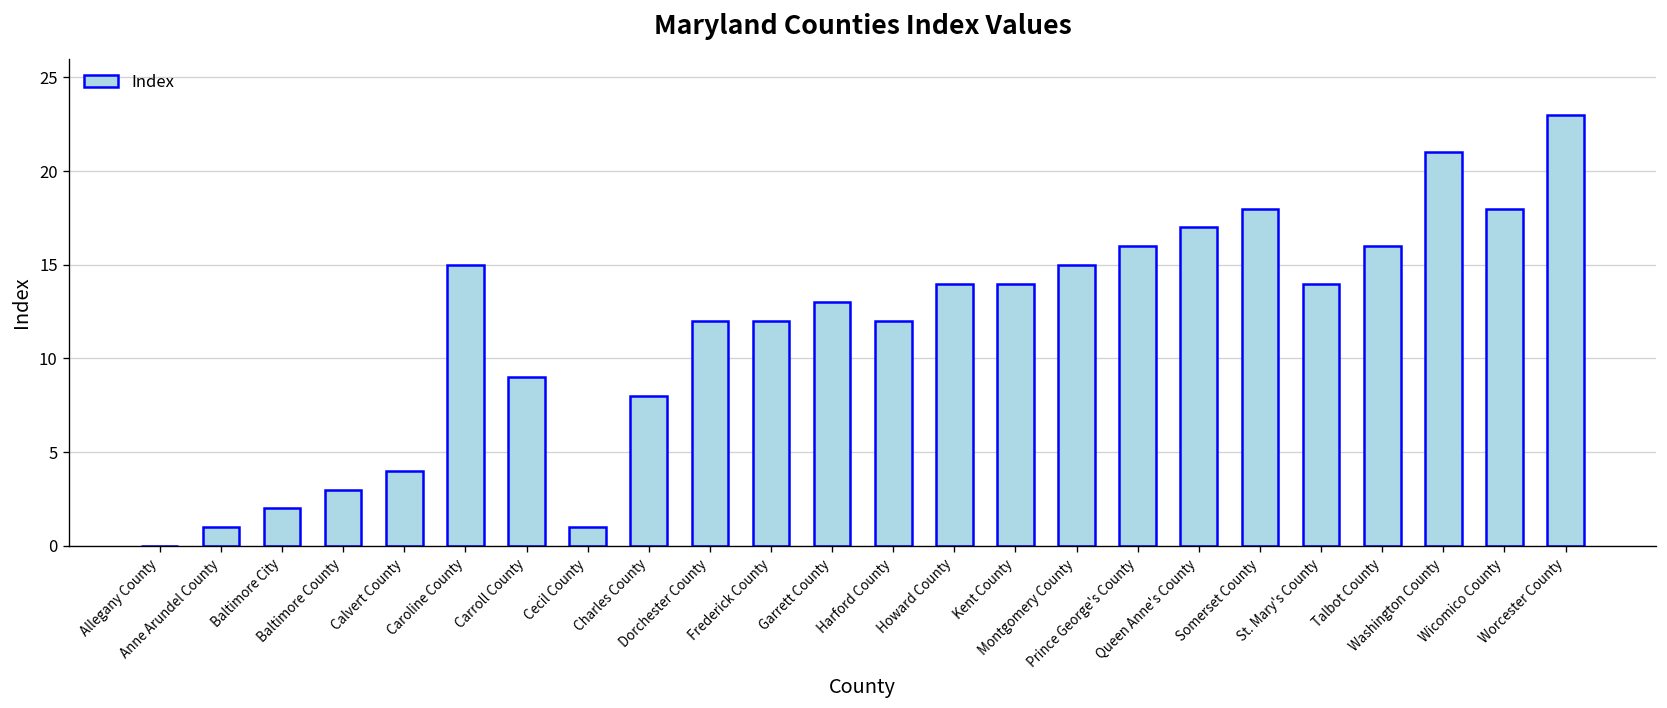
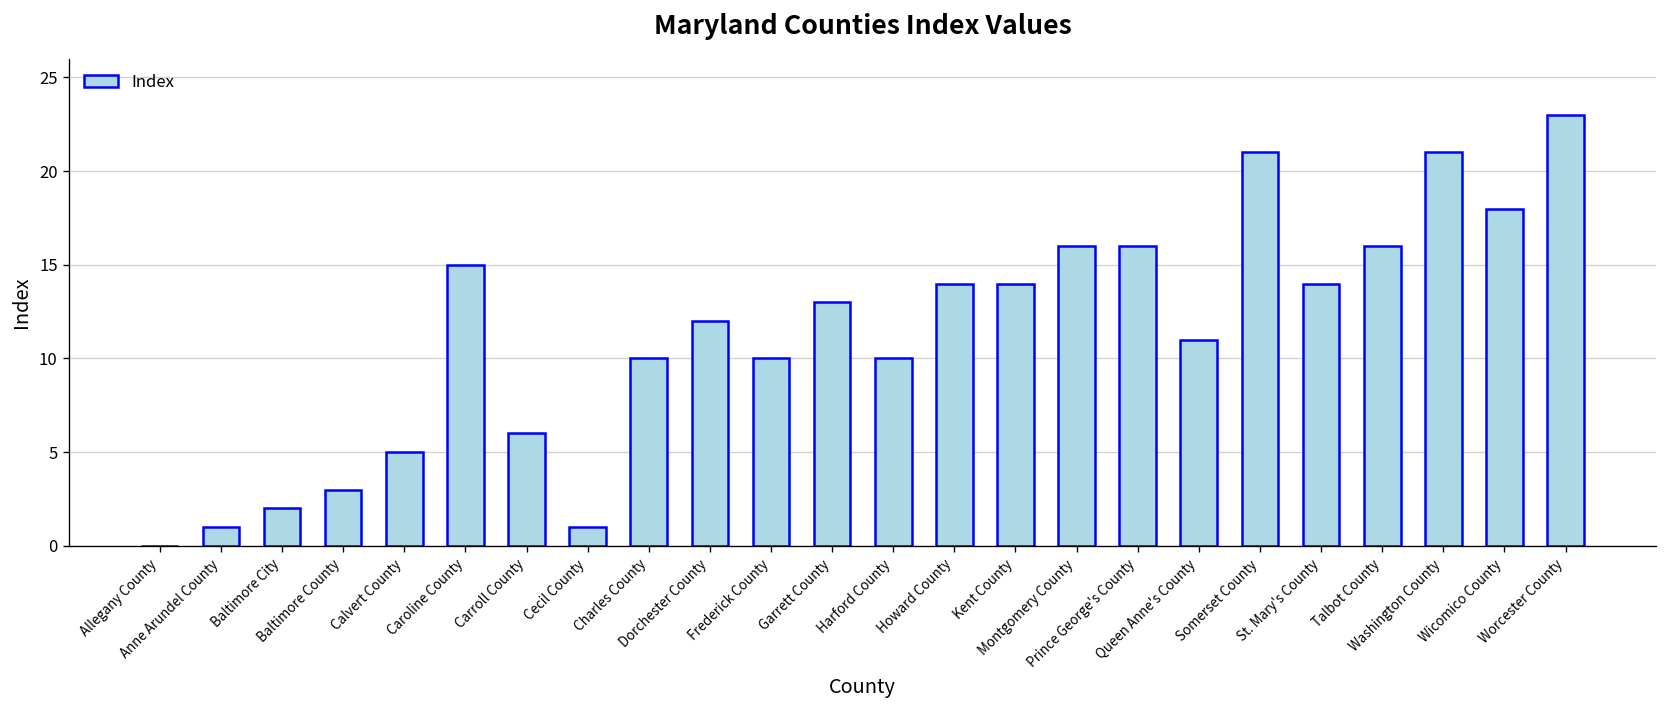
Calvert County: 4 -> 5
Carroll County: 9 -> 6
Charles County: 8 -> 10
Frederick County: 12 -> 10
Harford County: 12 -> 10
Montgomery County: 15 -> 16
Queen Anne's County: 17 -> 11
Somerset County: 18 -> 21
